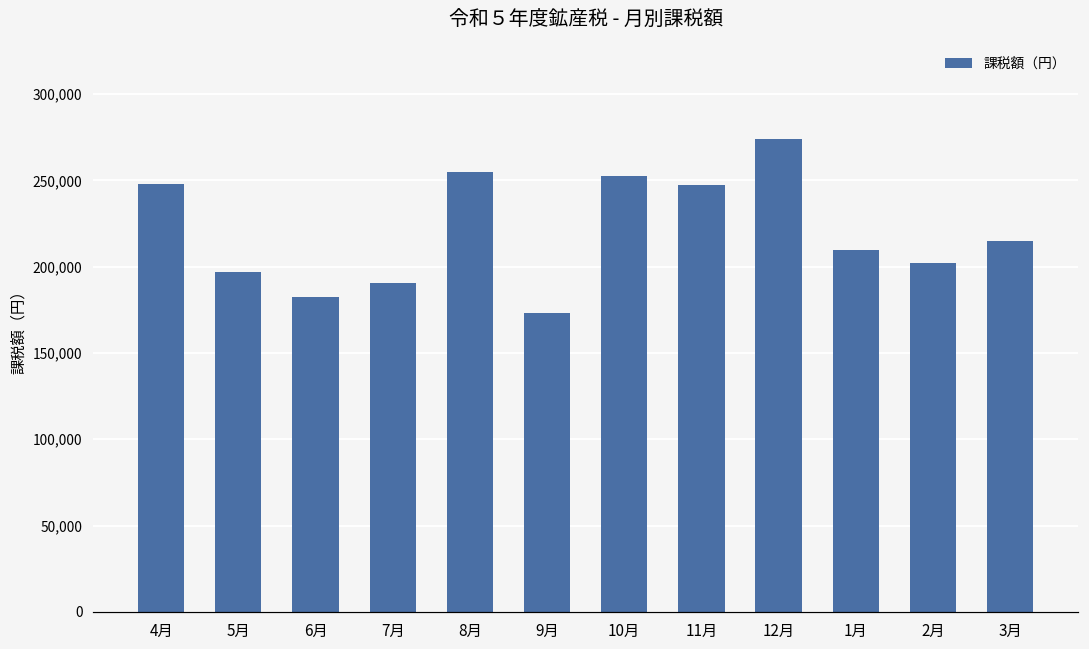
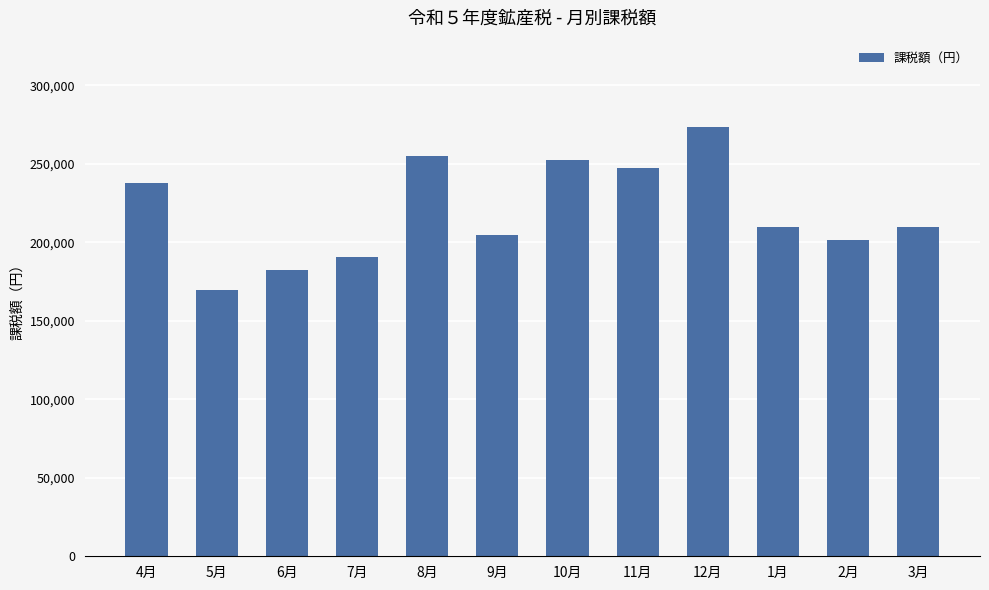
4月: 248,000 -> 238,000
5月: 197,000 -> 170,000
9月: 173,000 -> 205,000
3月: 215,000 -> 210,000
